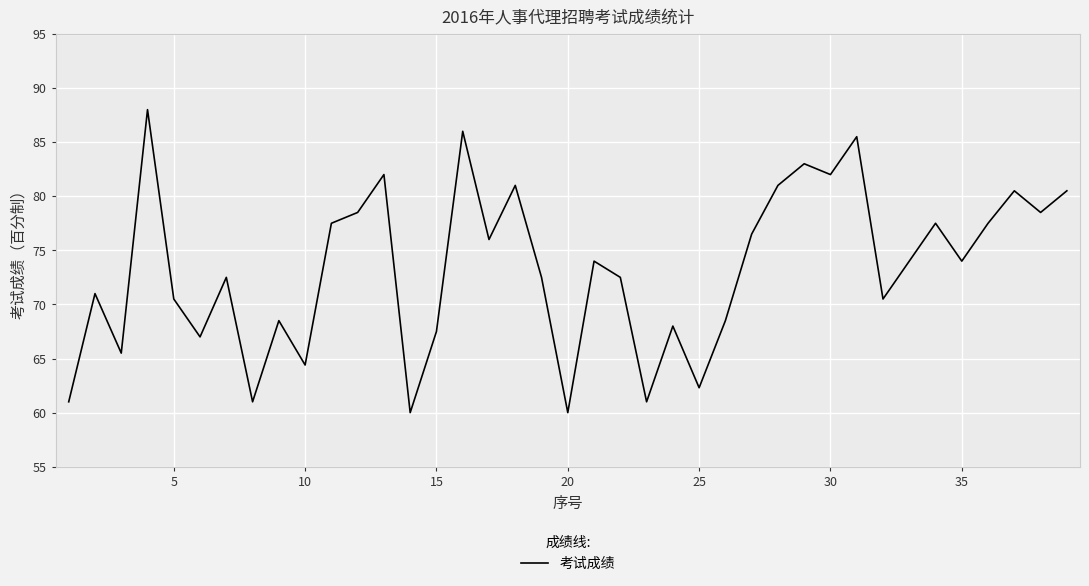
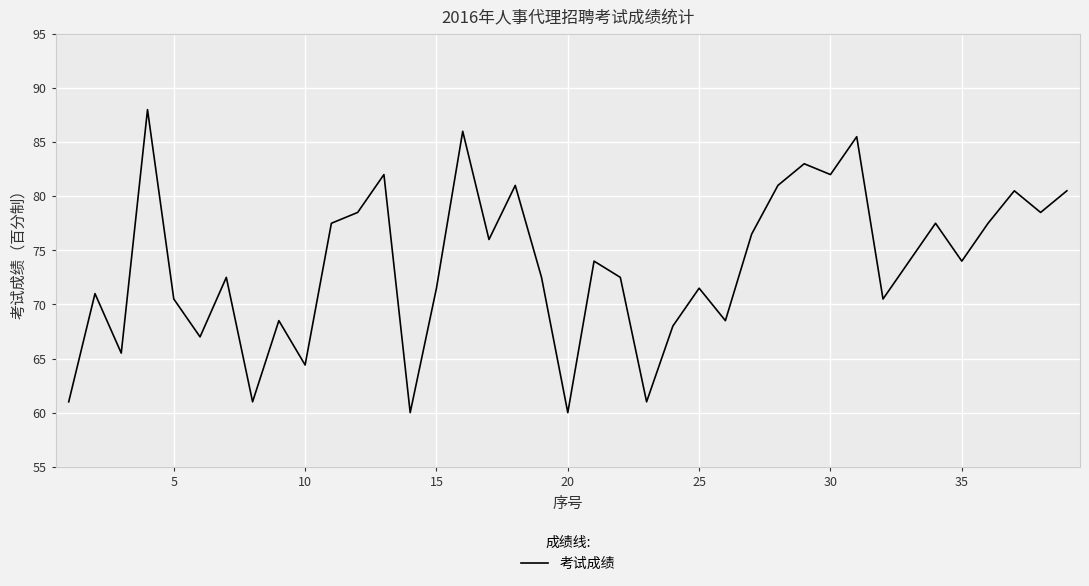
15: 67.5 -> 71.5
25: 62.3 -> 71.5
